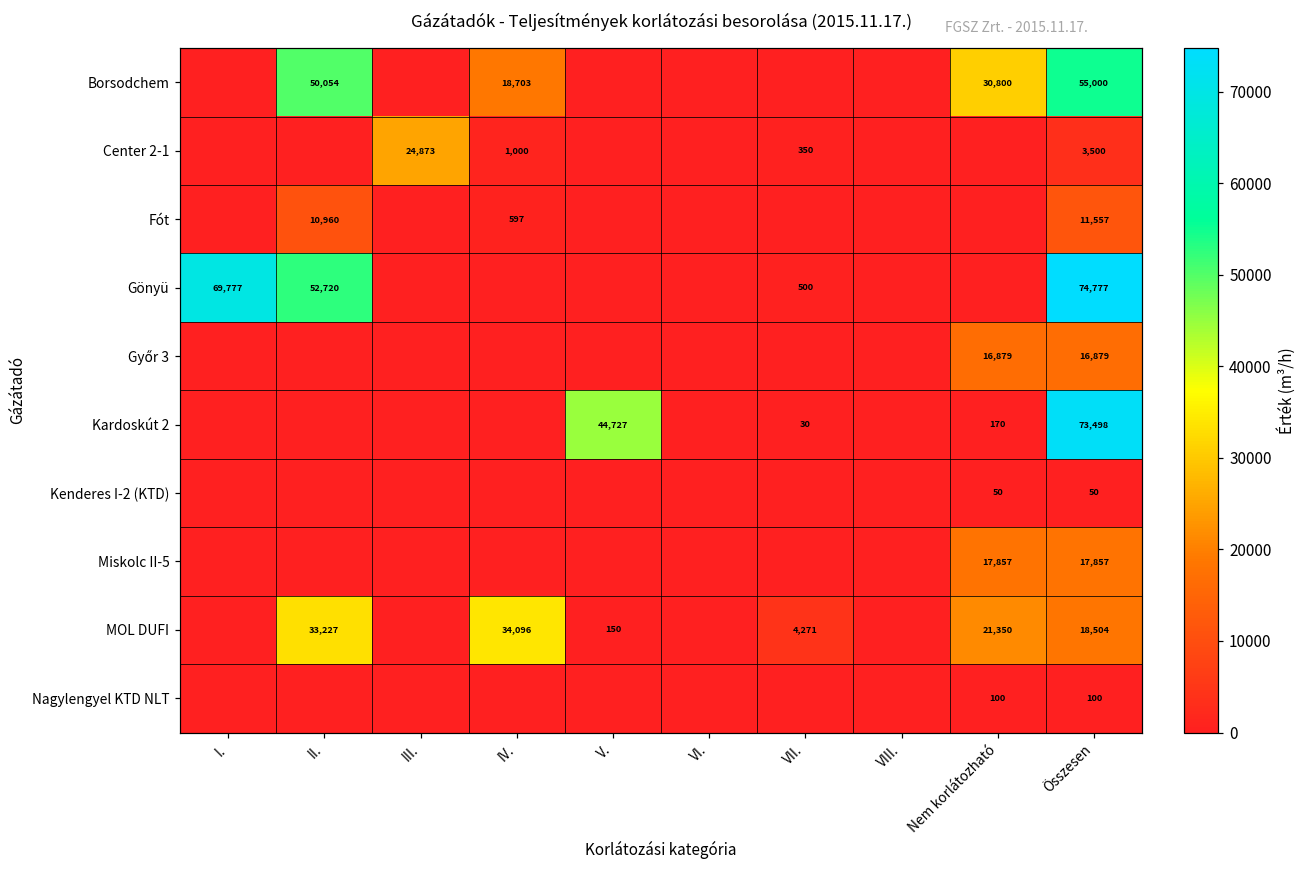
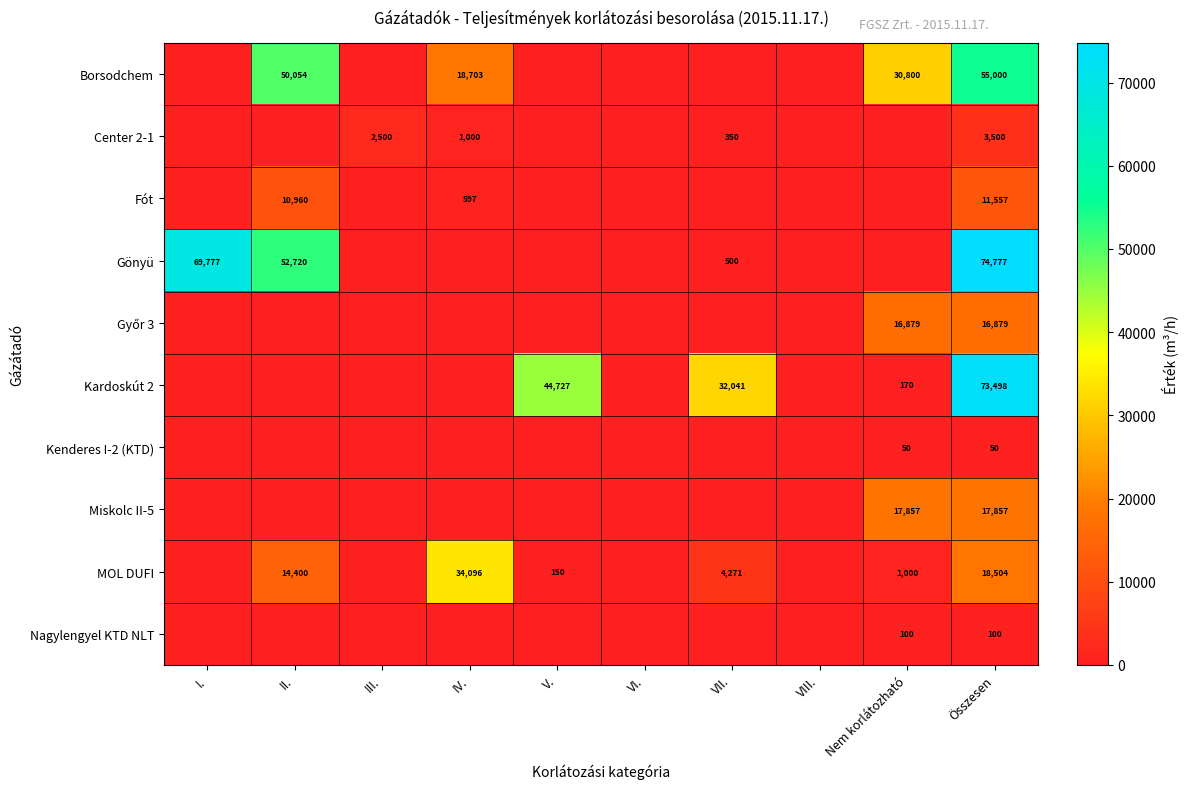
Center 2-1, III.: 24,873 -> 2,500
Kardoskút 2, VII.: 30 -> 32,041
MOL DUFI, II.: 33,227 -> 14,400
MOL DUFI, Nem korlátozható: 21,350 -> 1,000
